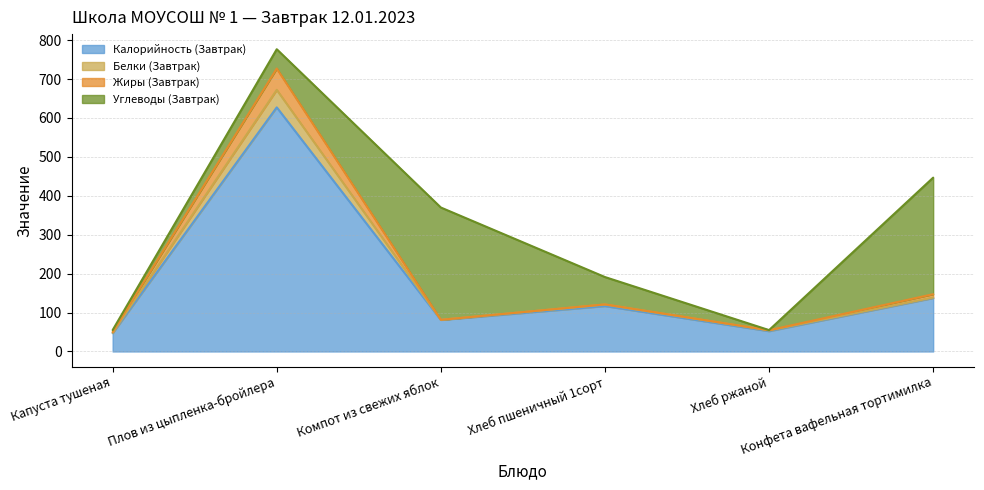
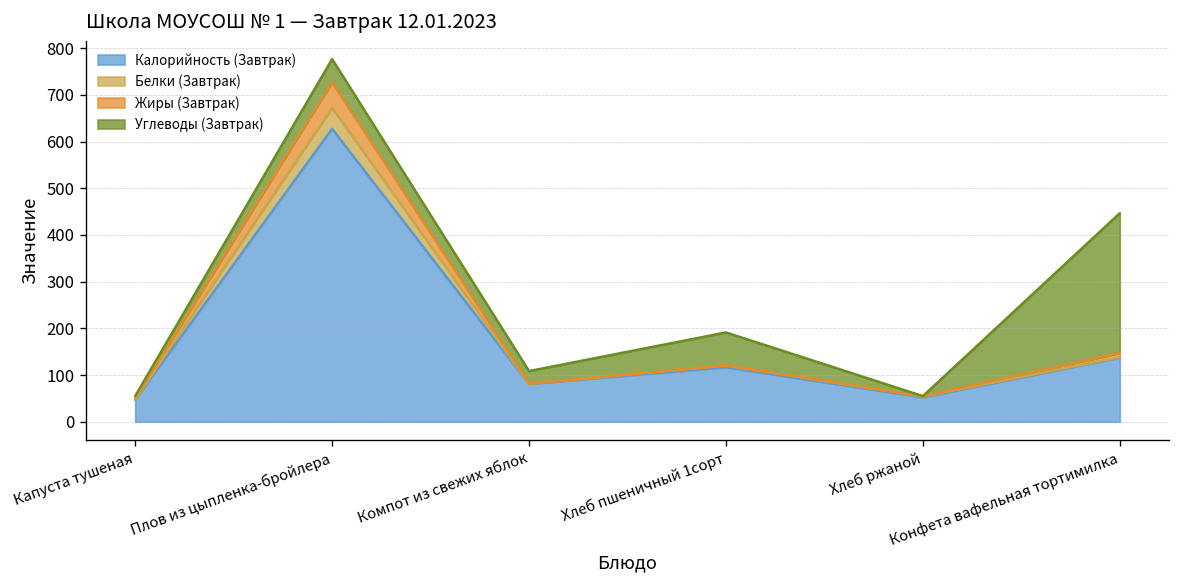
Углеводы (Завтрак), Компот из свежих яблок: 290 -> 30
